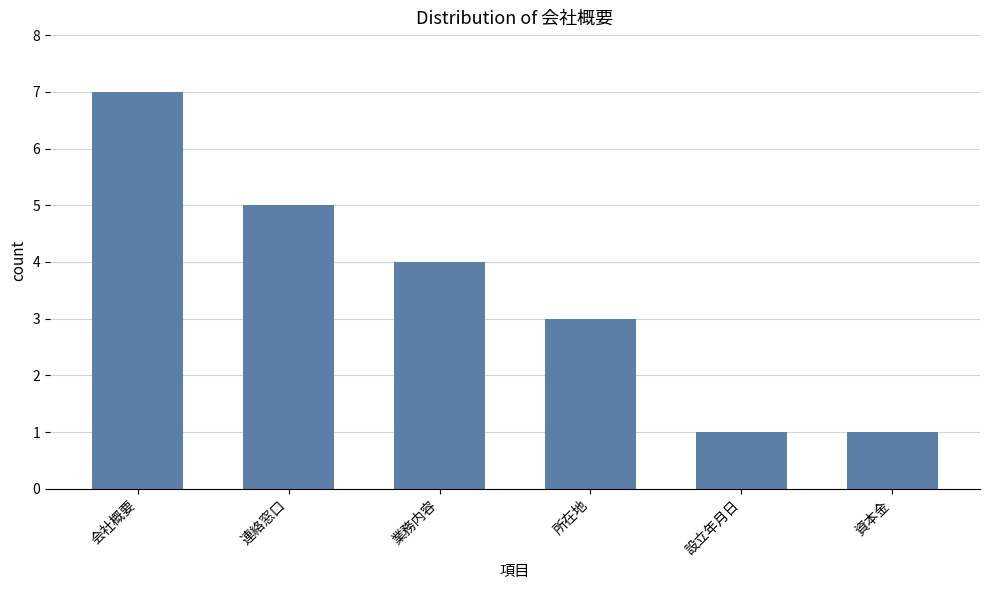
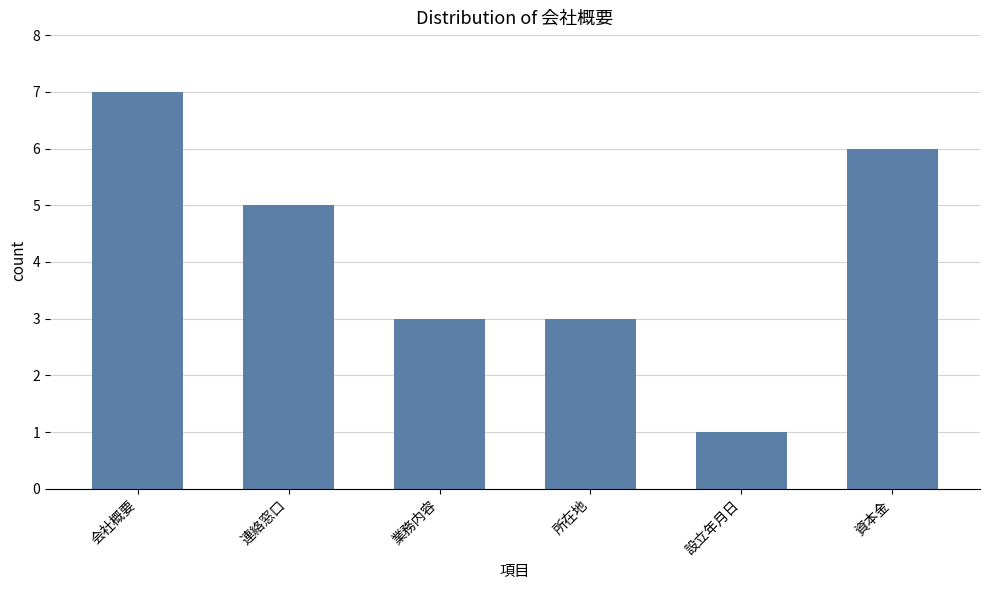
業務内容: 4 -> 3
資本金: 1 -> 6
